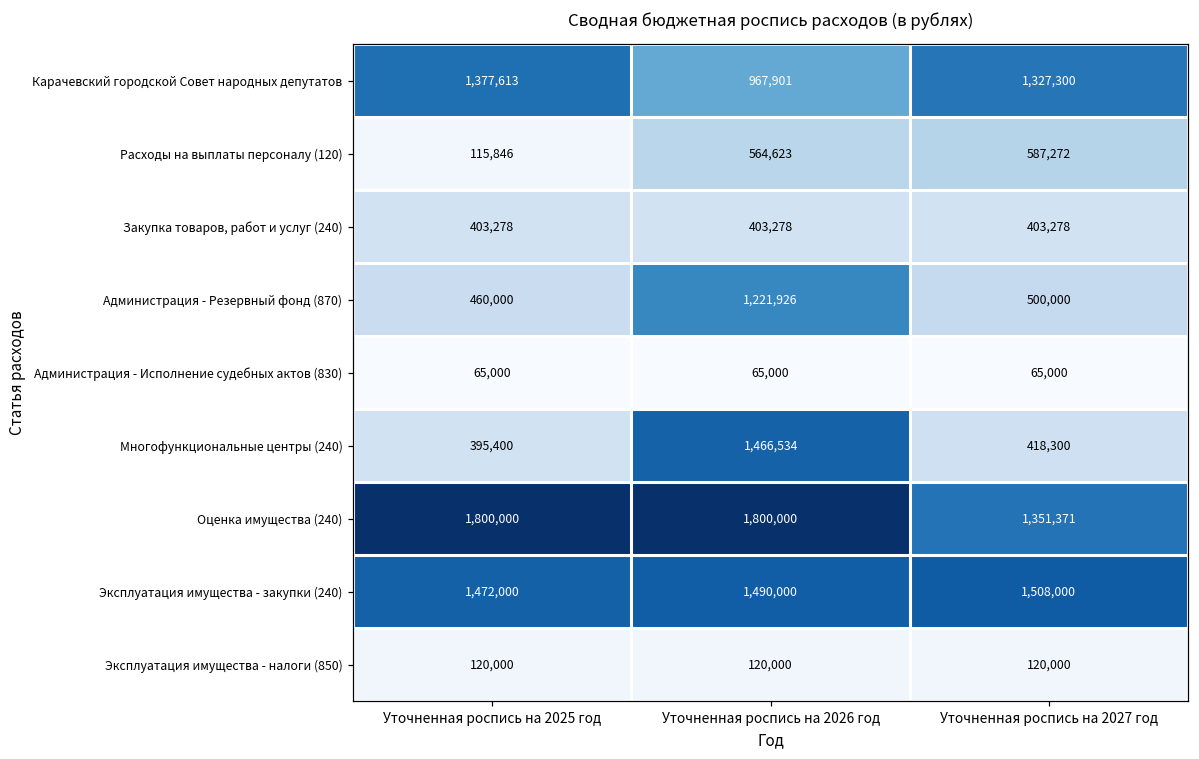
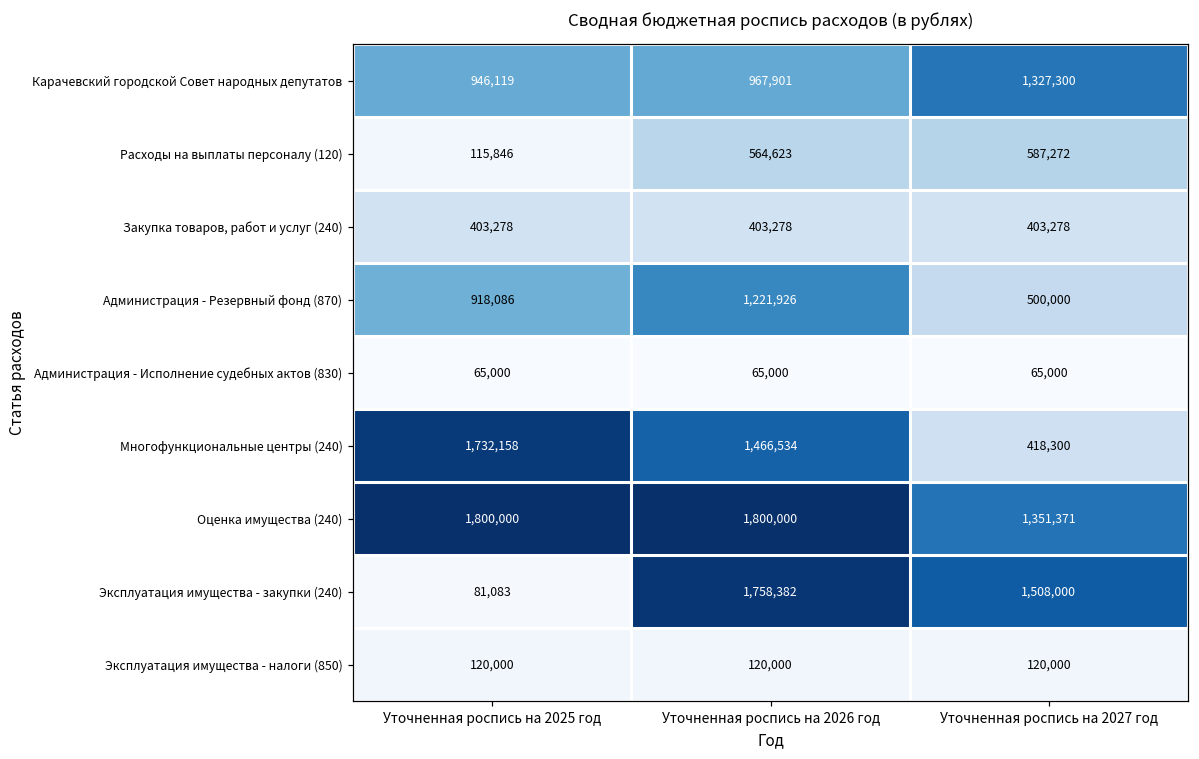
Карачевский городской Совет народных депутатов, Уточненная роспись на 2025 год: 1,377,613 -> 946,119
Администрация - Резервный фонд (870), Уточненная роспись на 2025 год: 460,000 -> 918,086
Многофункциональные центры (240), Уточненная роспись на 2025 год: 395,400 -> 1,732,158
Эксплуатация имущества - закупки (240), Уточненная роспись на 2025 год: 1,472,000 -> 81,083
Эксплуатация имущества - закупки (240), Уточненная роспись на 2026 год: 1,490,000 -> 1,758,382
